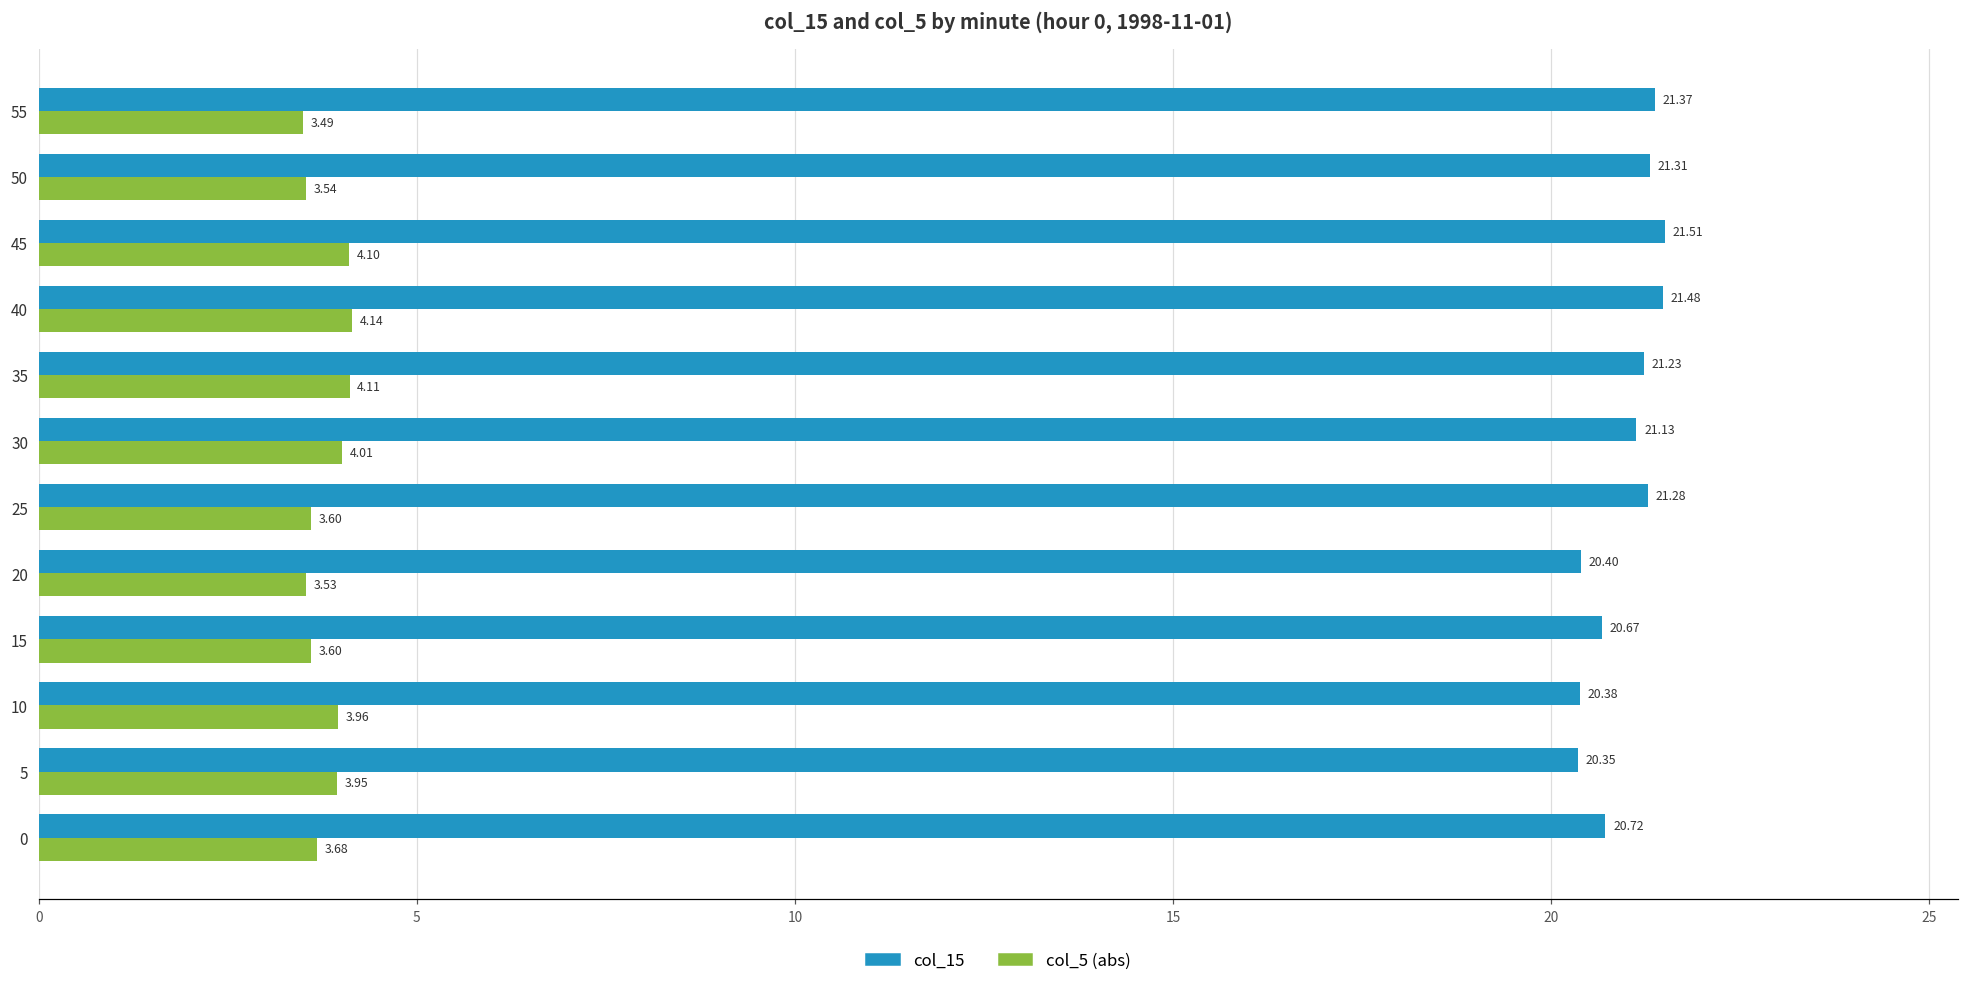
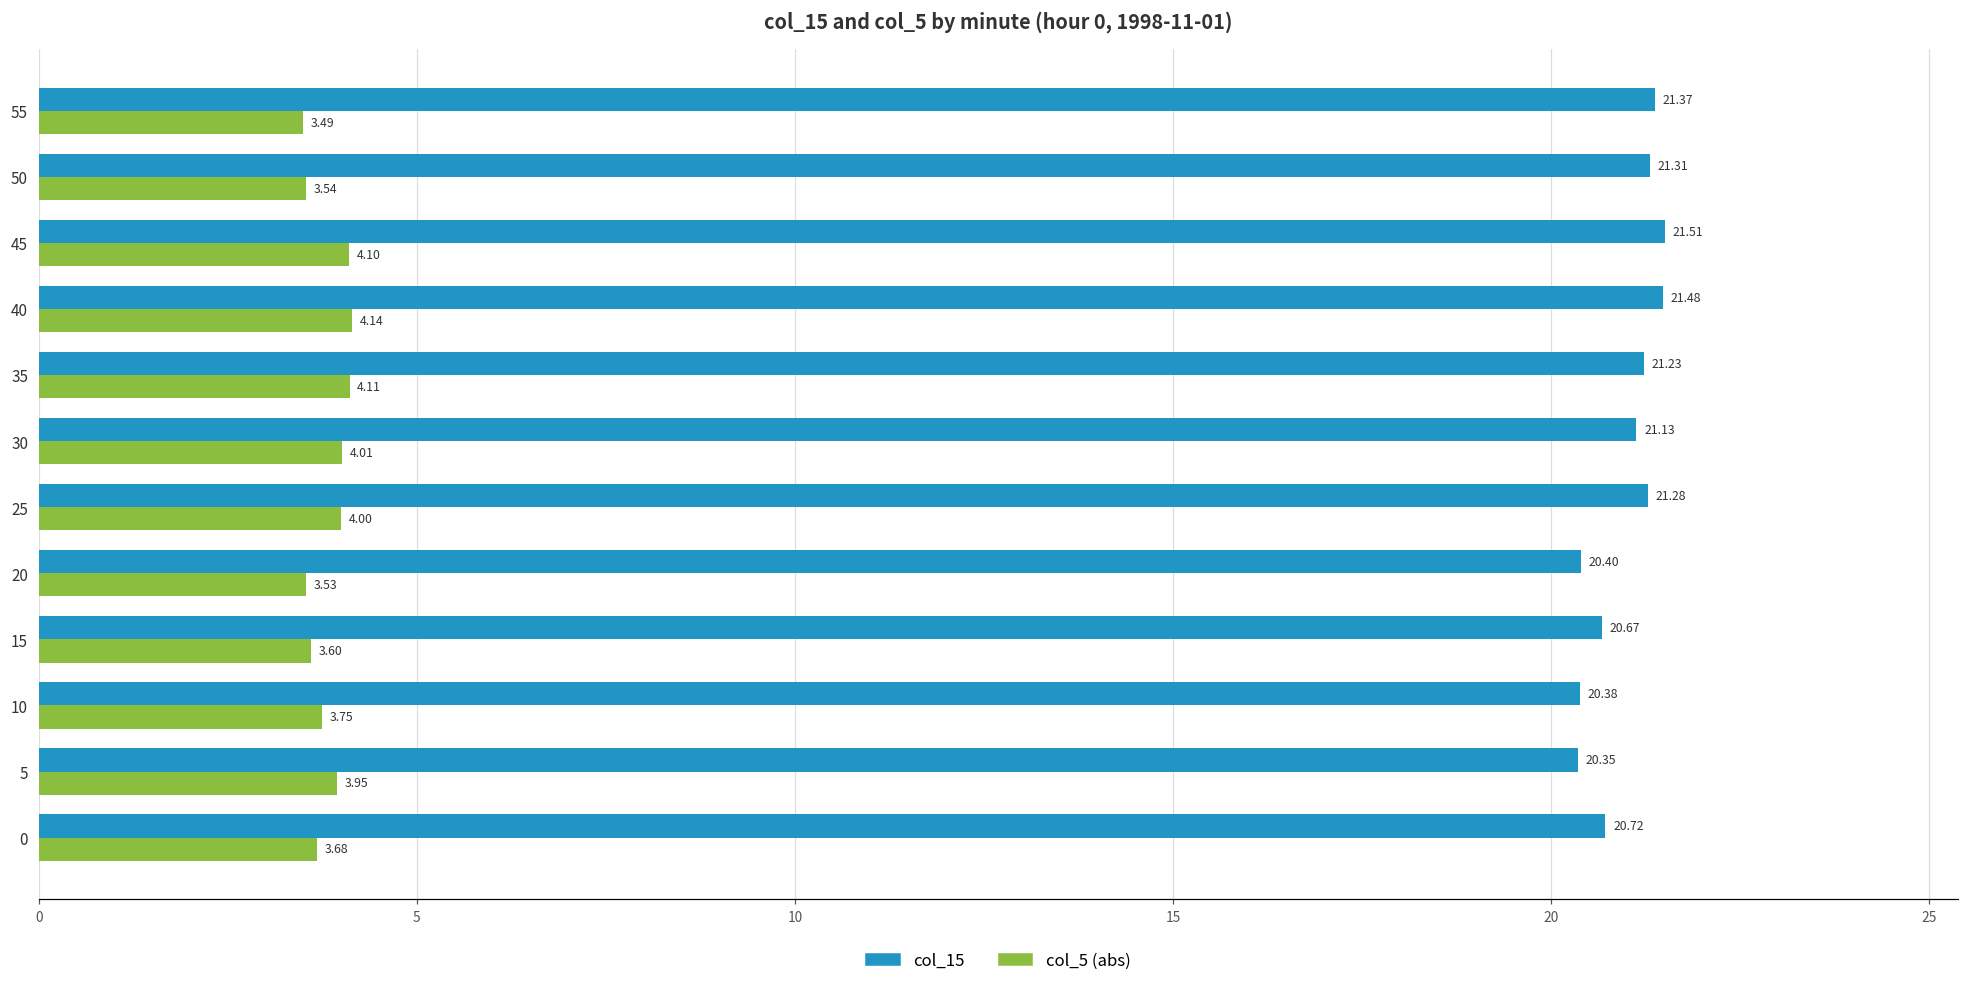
col_5 (abs), 25: 3.60 -> 4.00
col_5 (abs), 10: 3.96 -> 3.75
